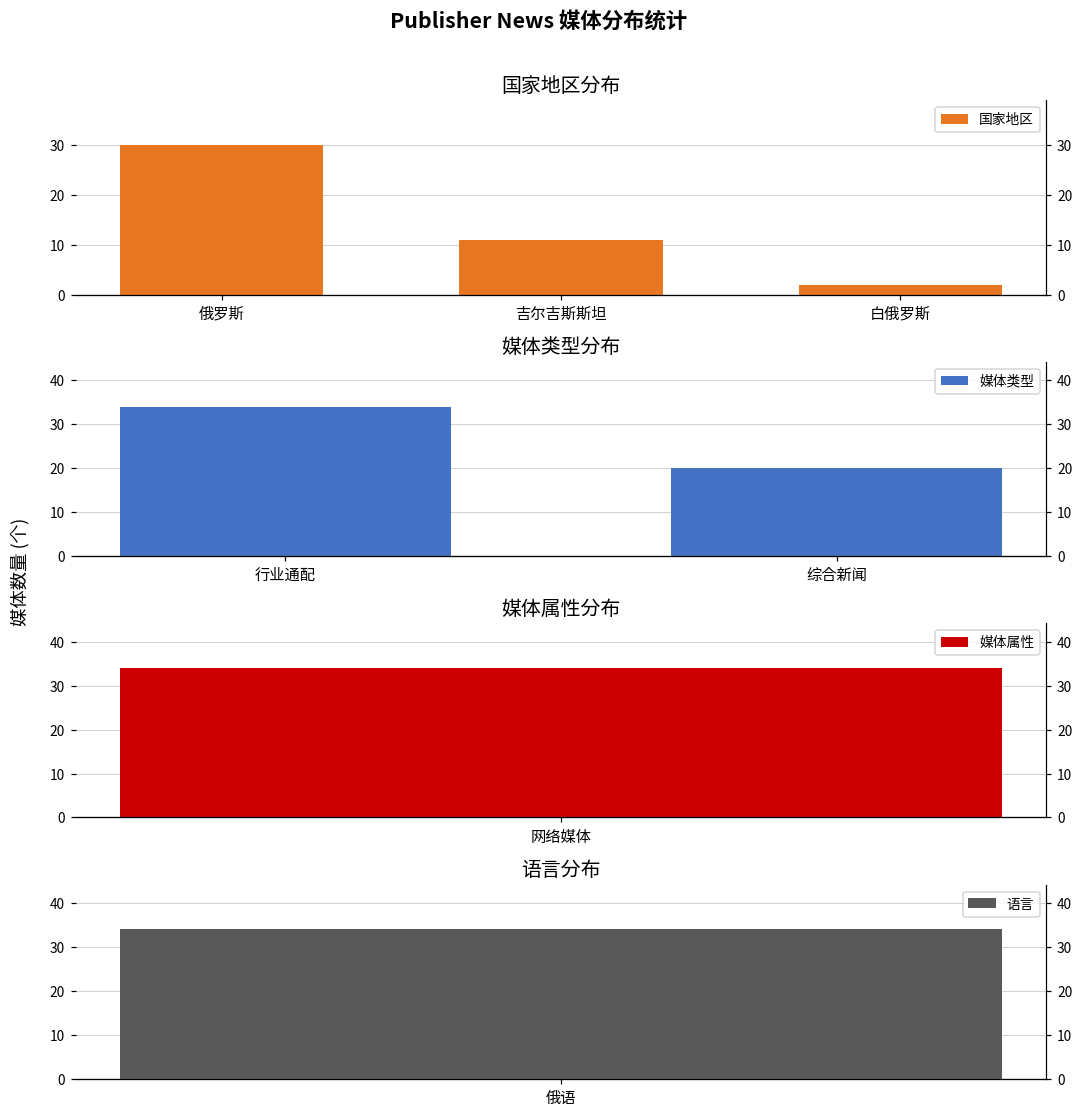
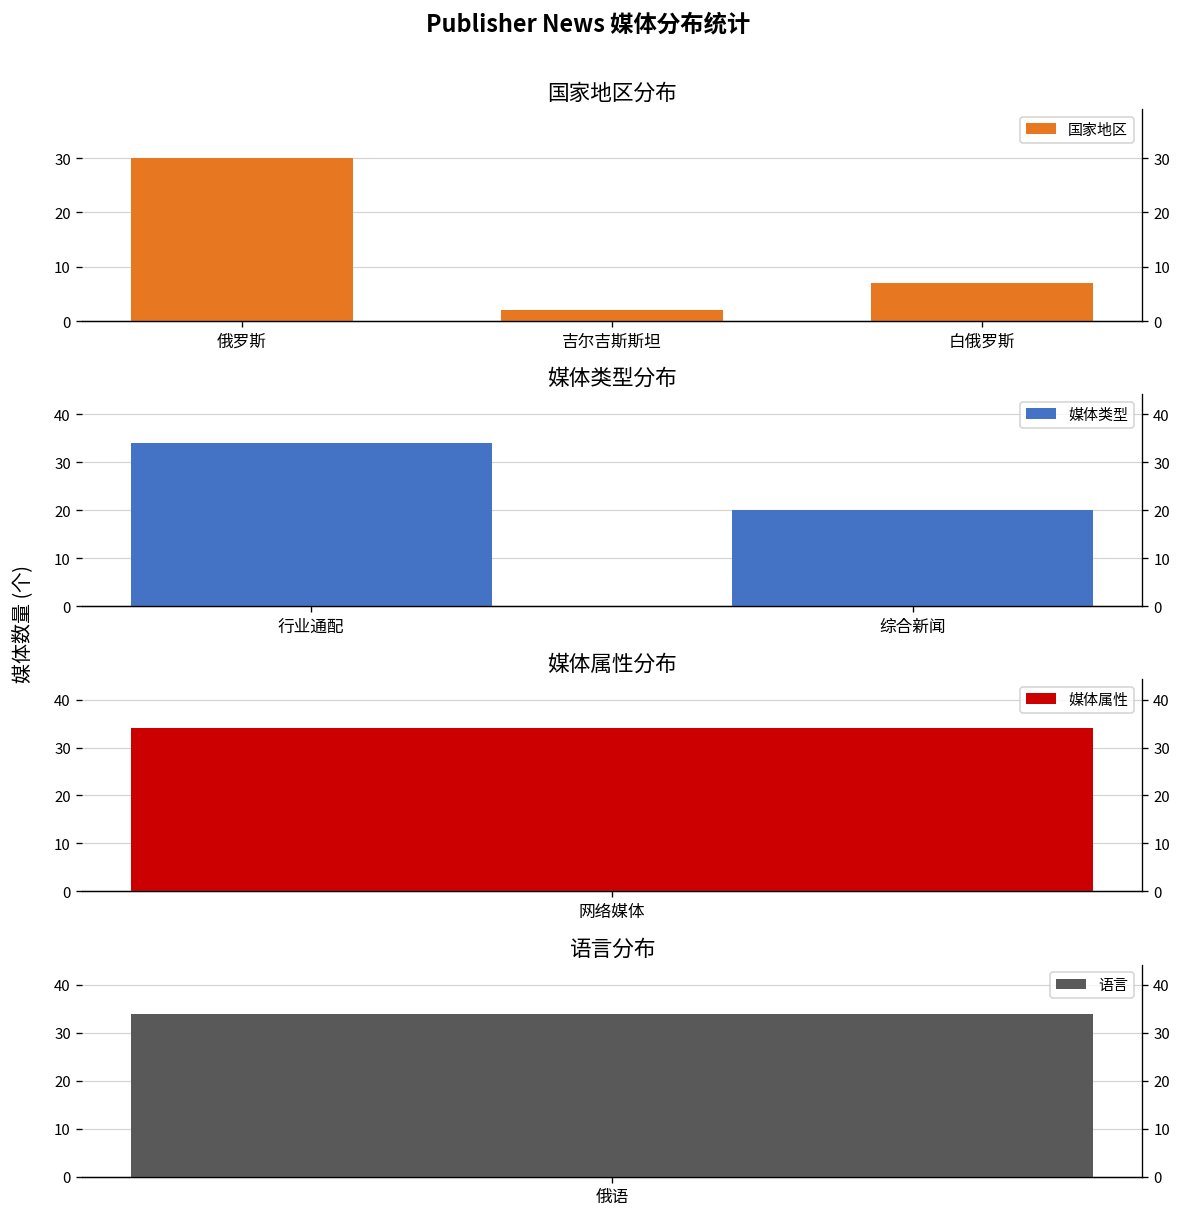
国家地区分布, 吉尔吉斯斯坦: 11 -> 2
国家地区分布, 白俄罗斯: 2 -> 7
